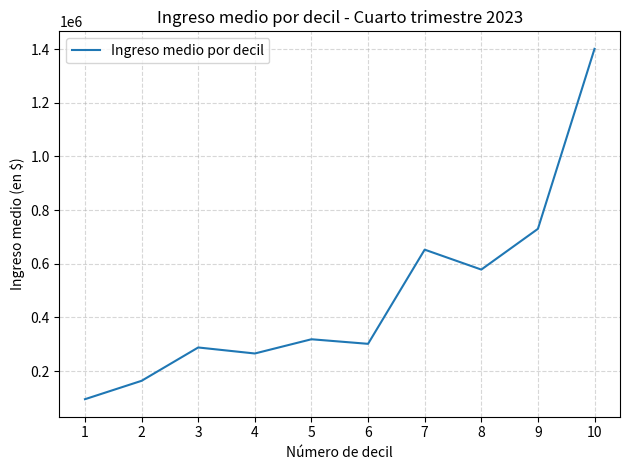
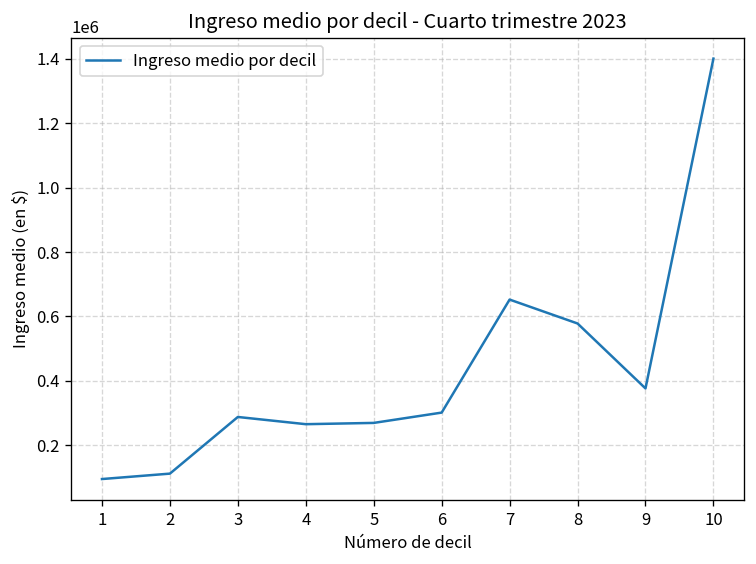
2: 160000 -> 110000
5: 320000 -> 270000
9: 730000 -> 380000
